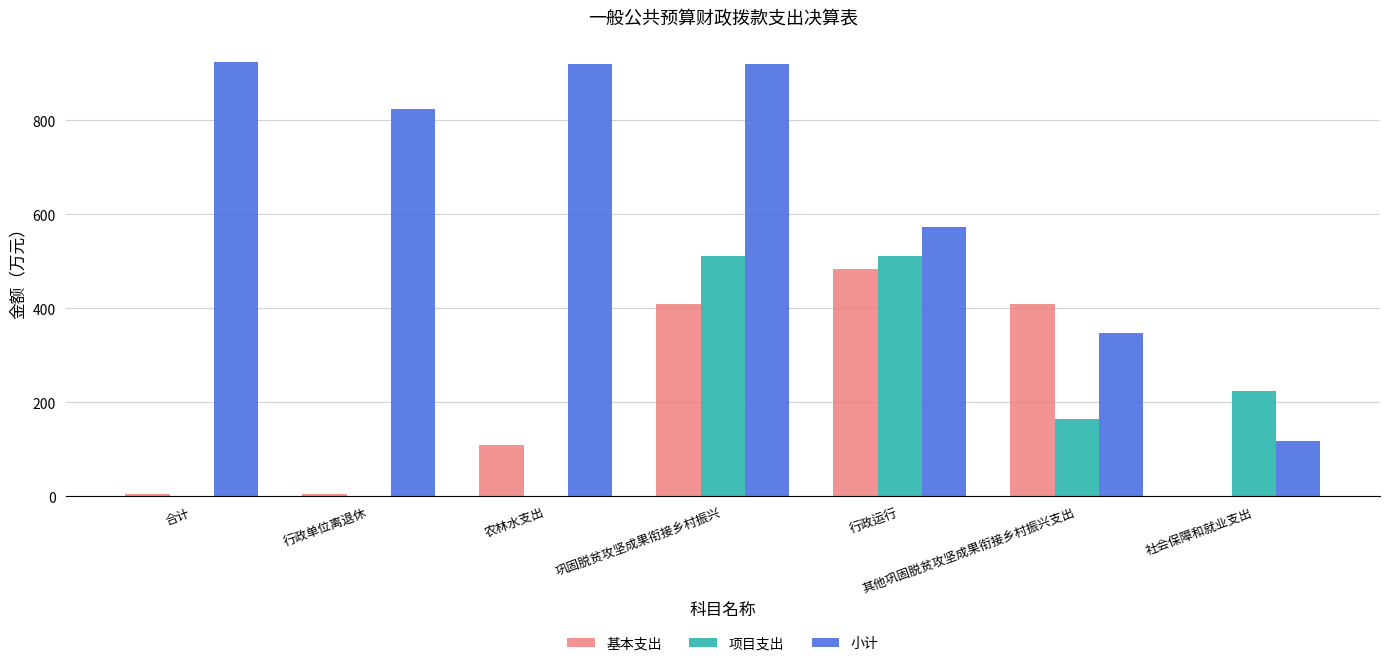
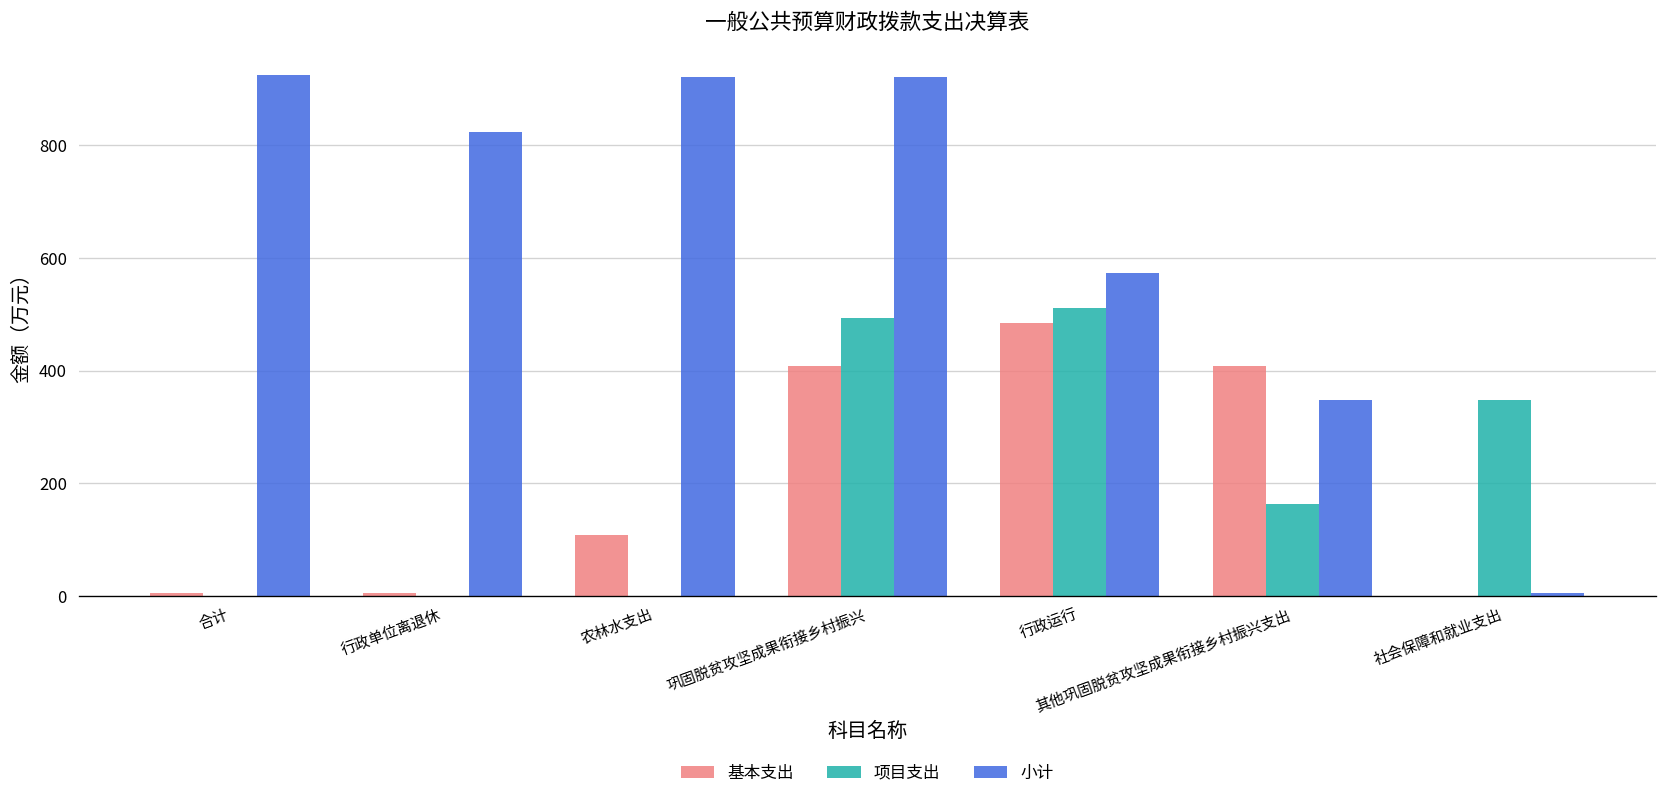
项目支出, 巩固脱贫攻坚成果衔接乡村振兴: 510 -> 490
项目支出, 社会保障和就业支出: 220 -> 350
小计, 社会保障和就业支出: 120 -> 0
